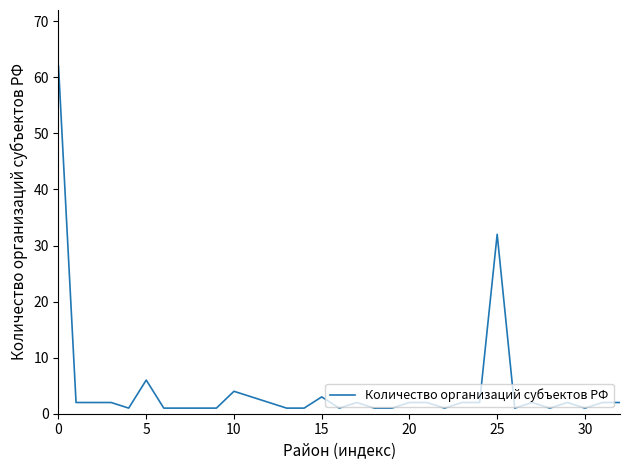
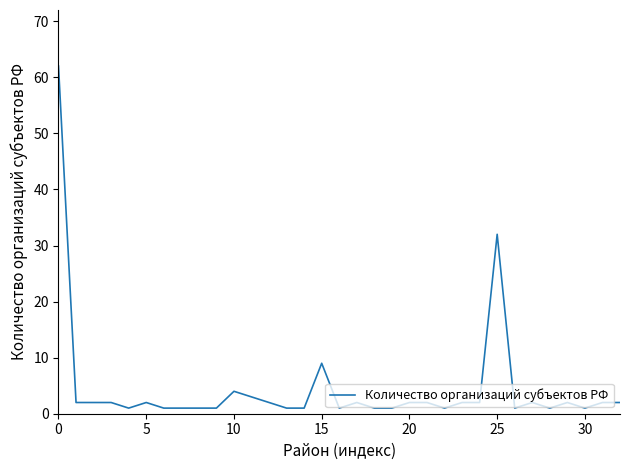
5: 6 -> 2
15: 3 -> 9
